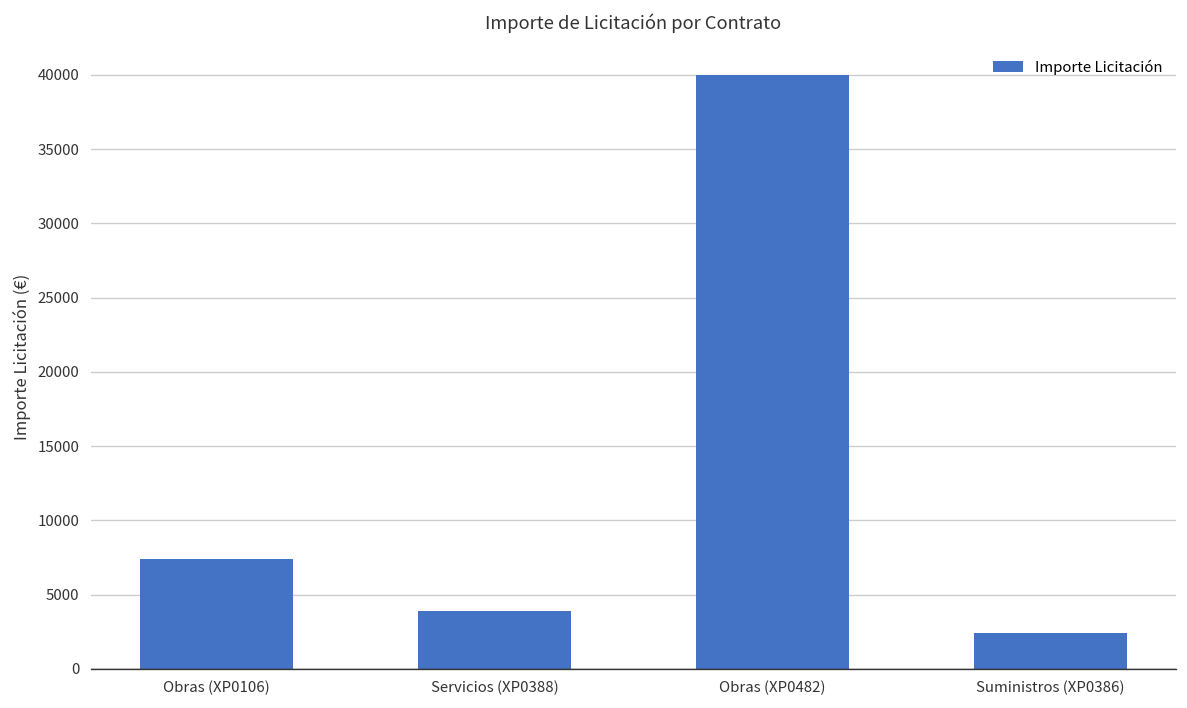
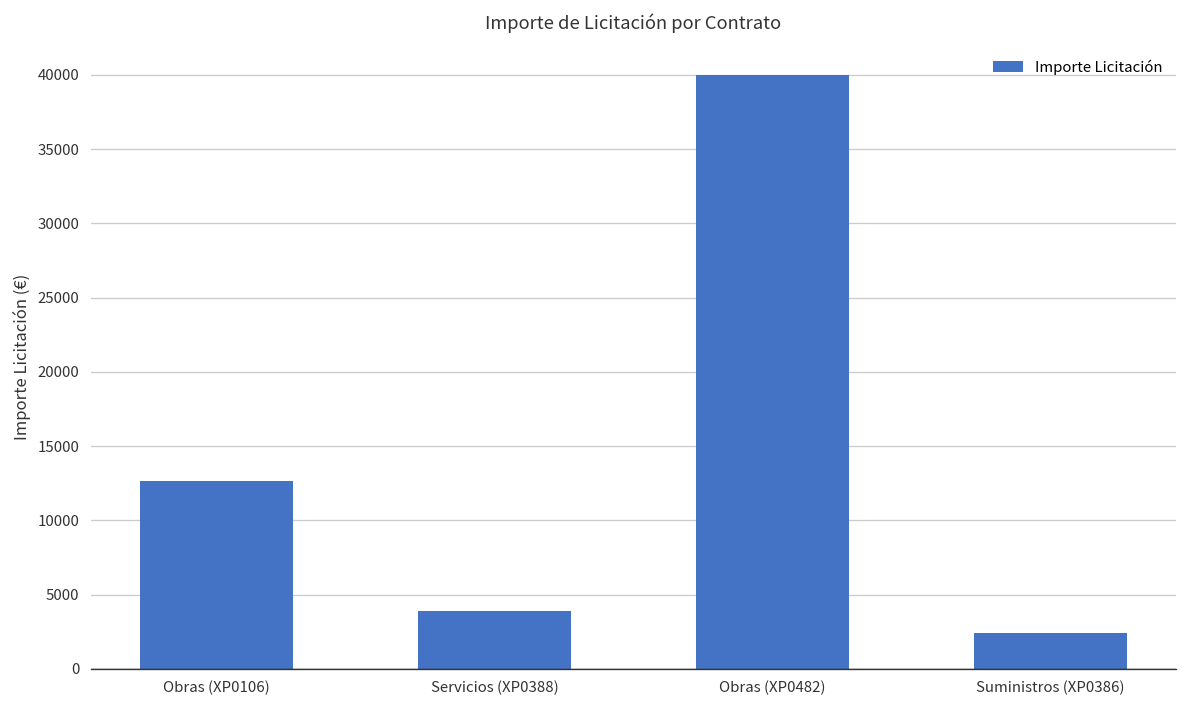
Obras (XP0106): 7400 -> 12700
